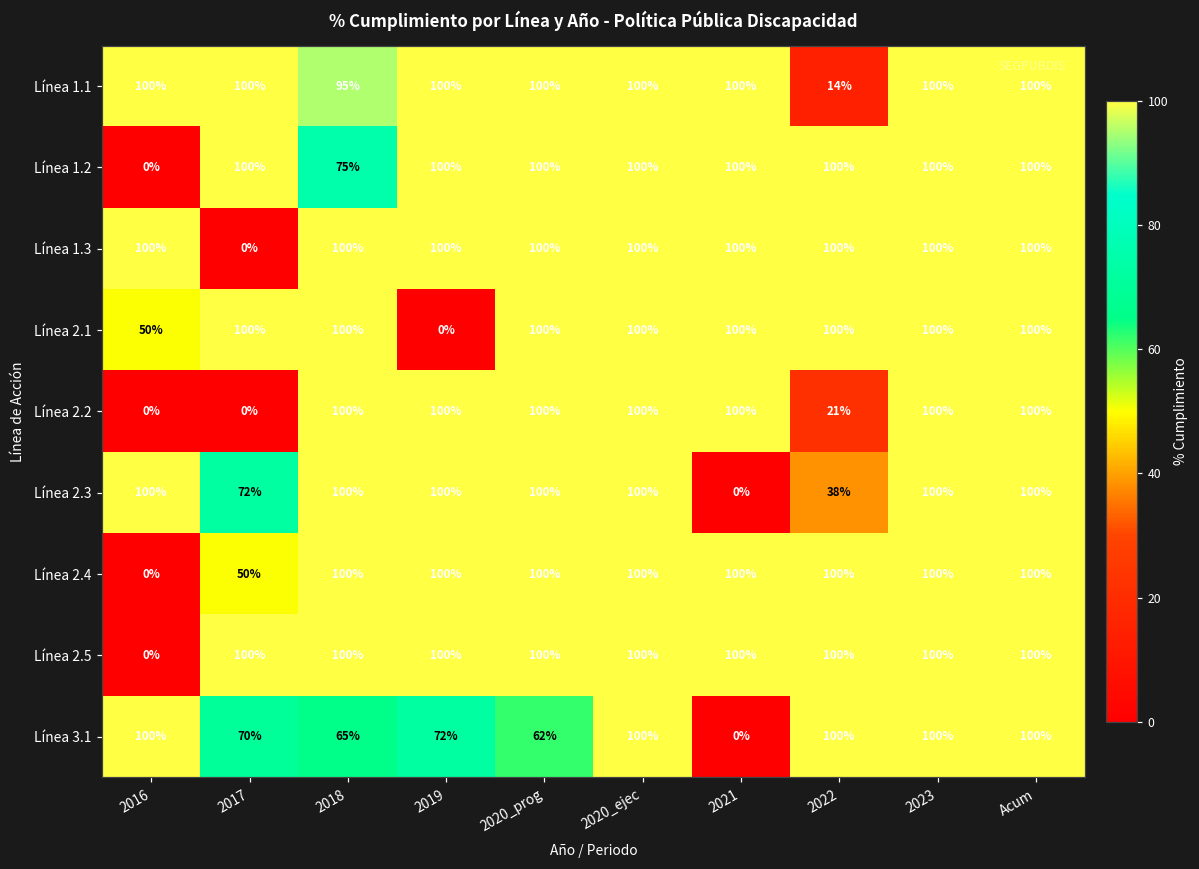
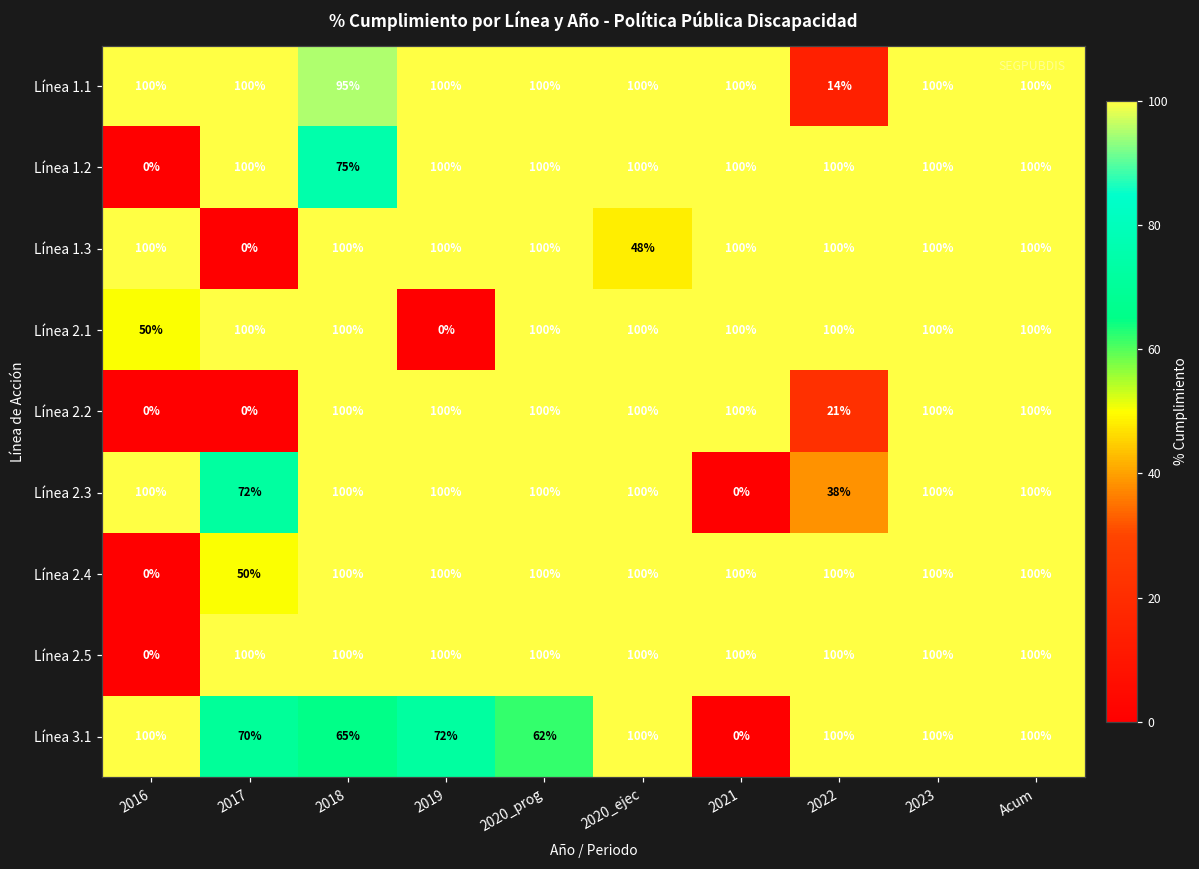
Línea 1.3, 2020_ejec: 100% -> 48%
